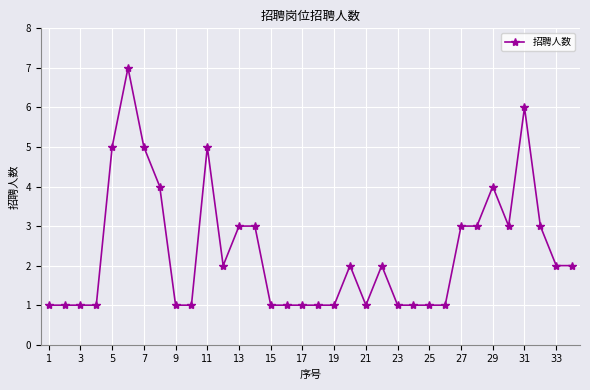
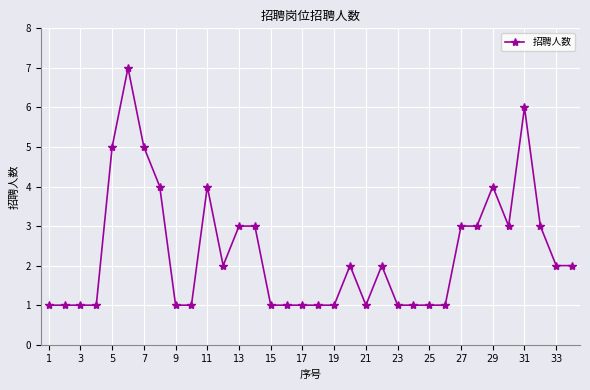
11: 5 -> 4
